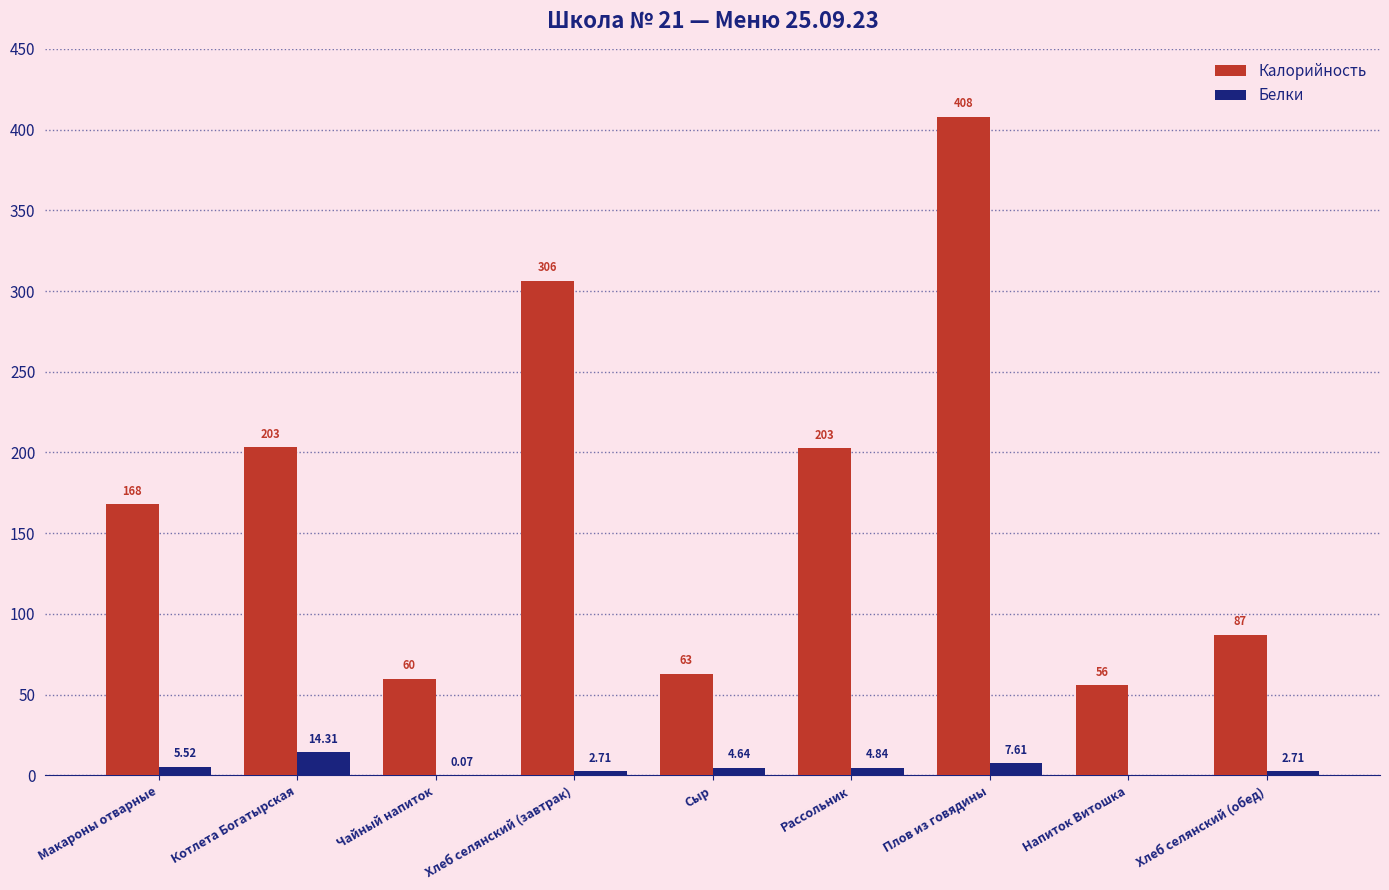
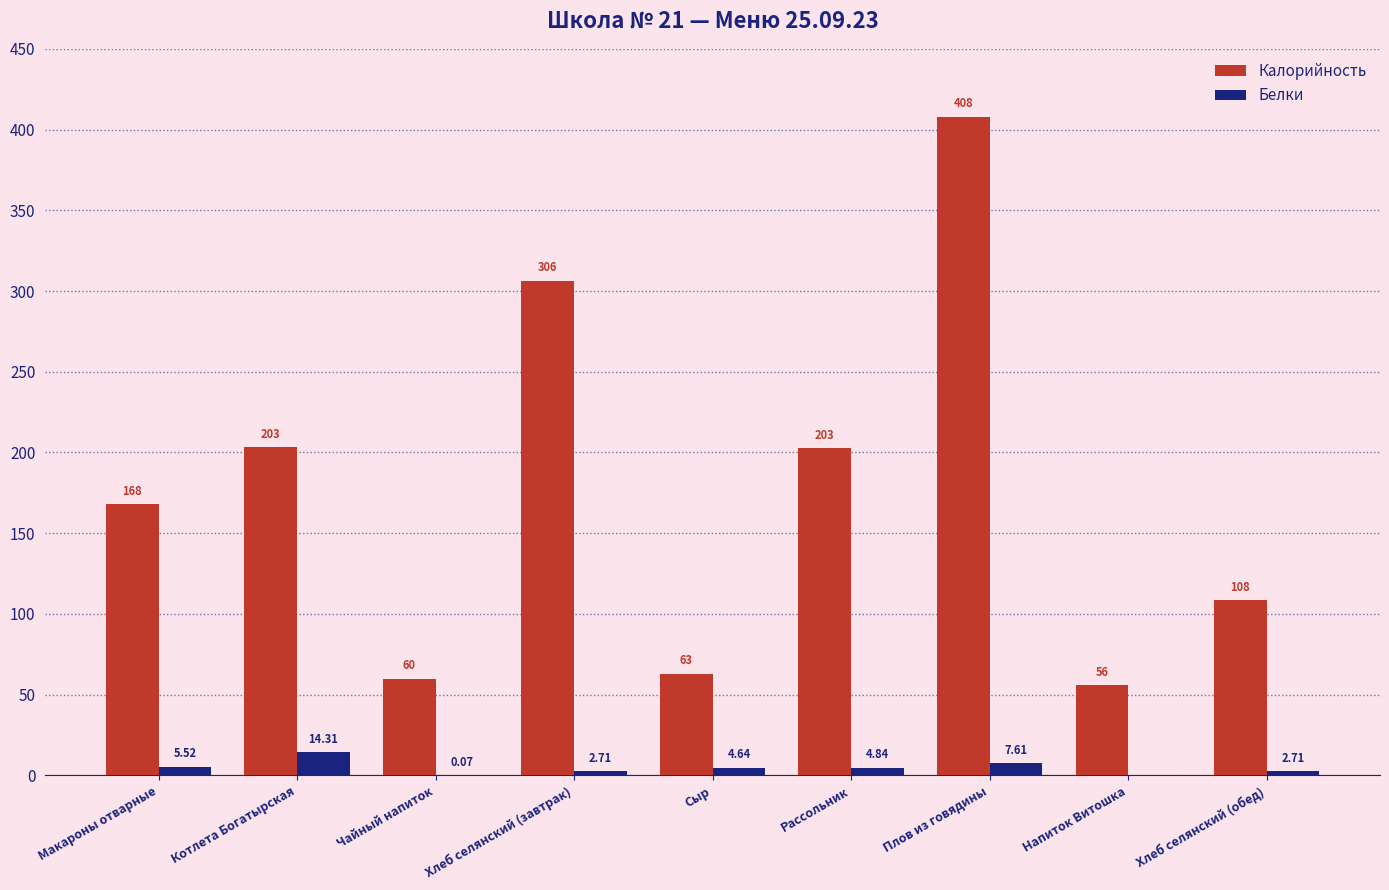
Калорийность, Хлеб селянский (обед): 87 -> 108
